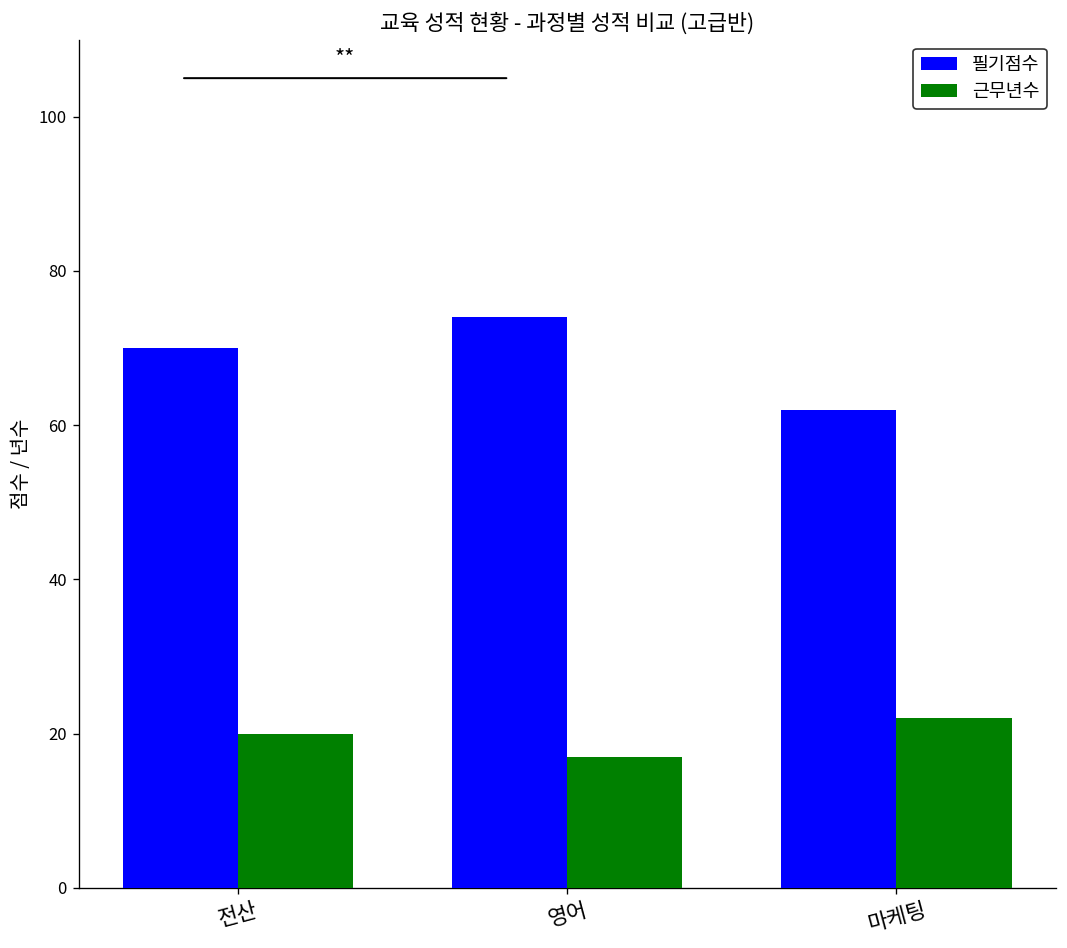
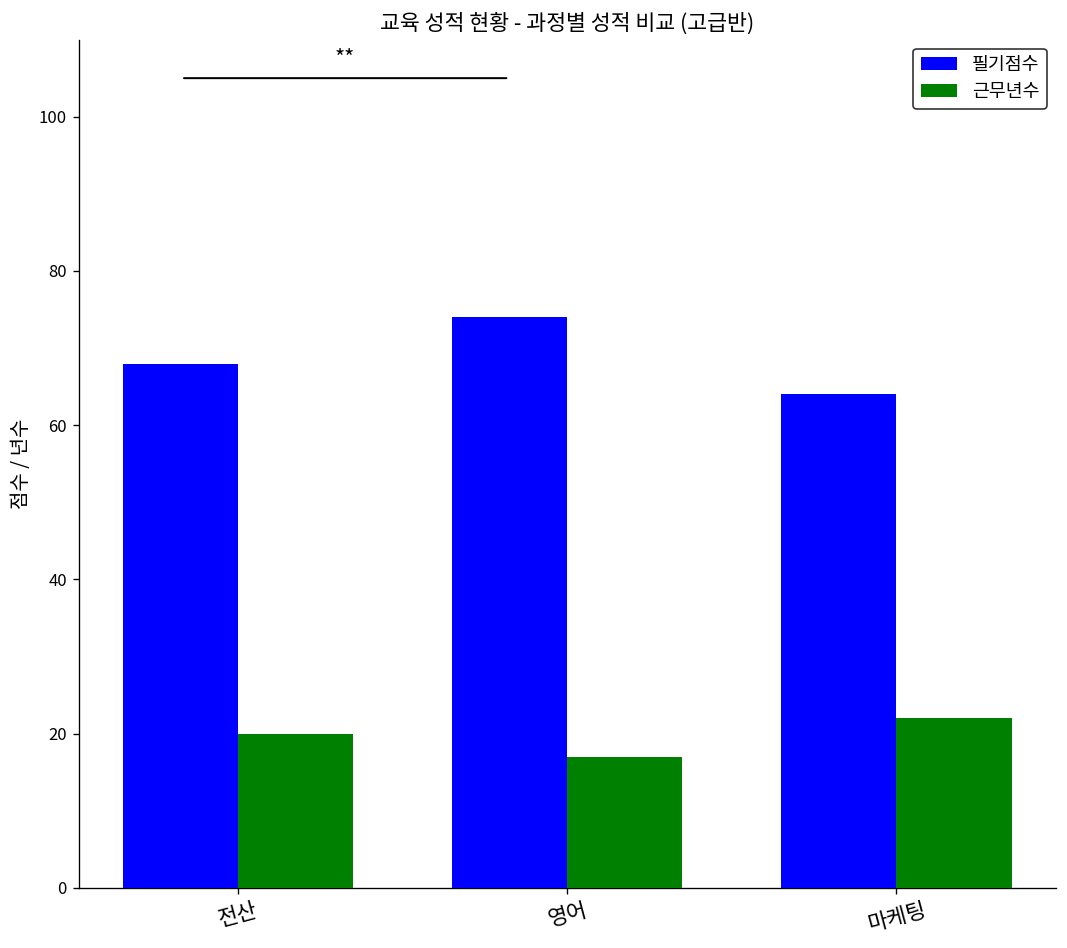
필기점수, 전산: 70 -> 68
필기점수, 마케팅: 62 -> 64
